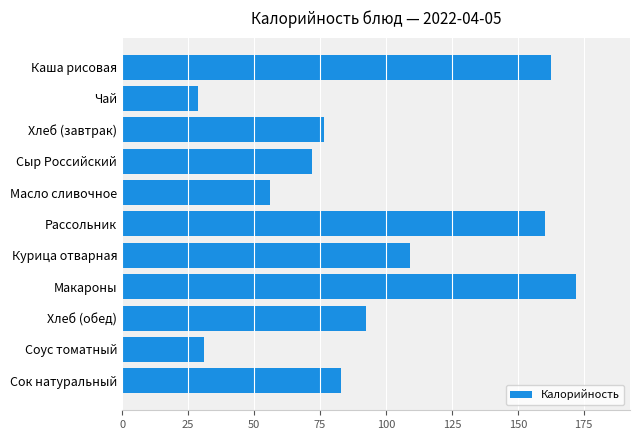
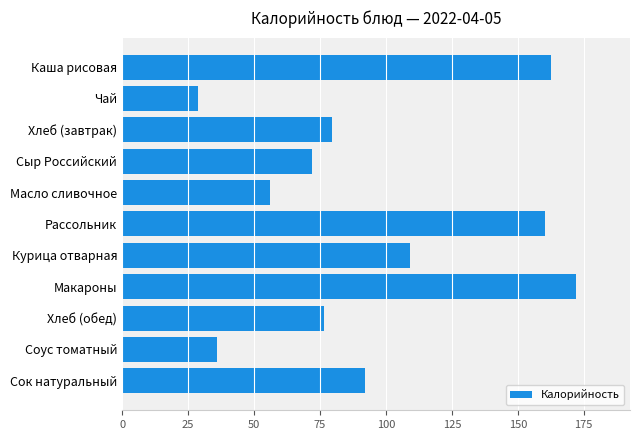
Хлеб (завтрак): 77 -> 80
Хлеб (обед): 92 -> 77
Соус томатный: 31 -> 36
Сок натуральный: 83 -> 92
